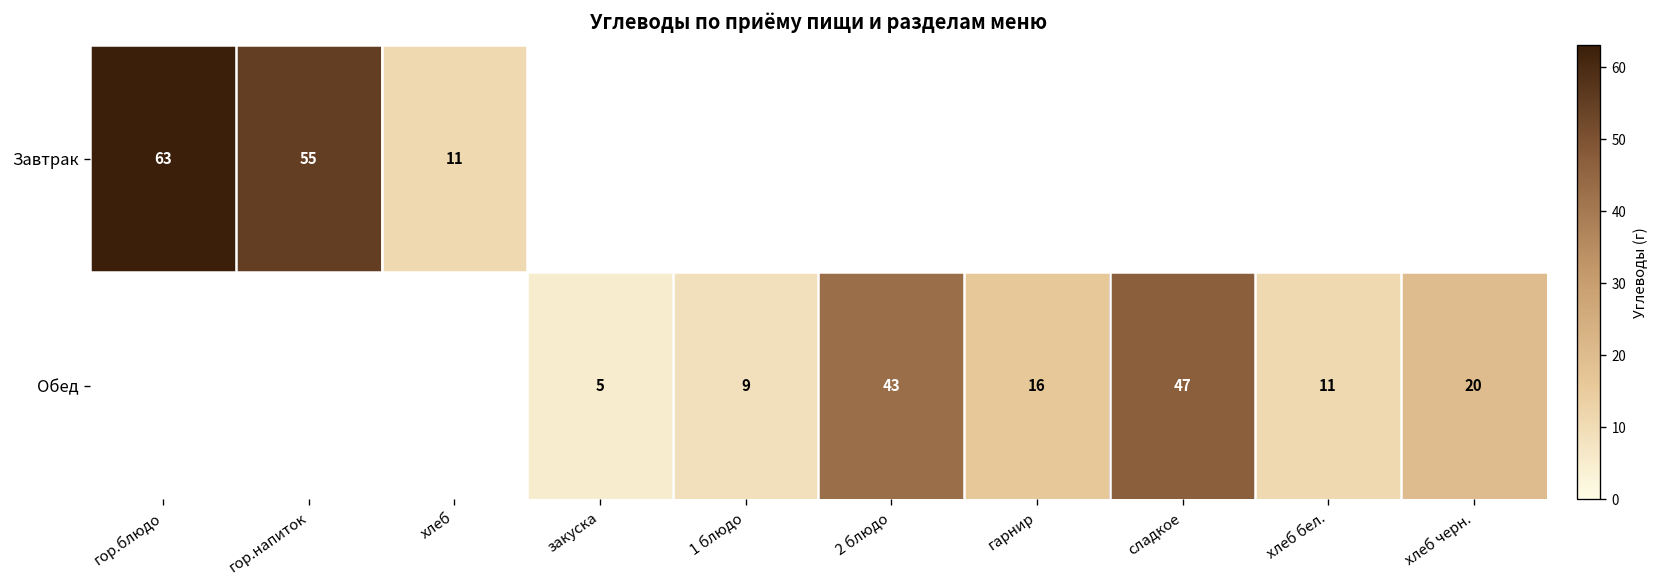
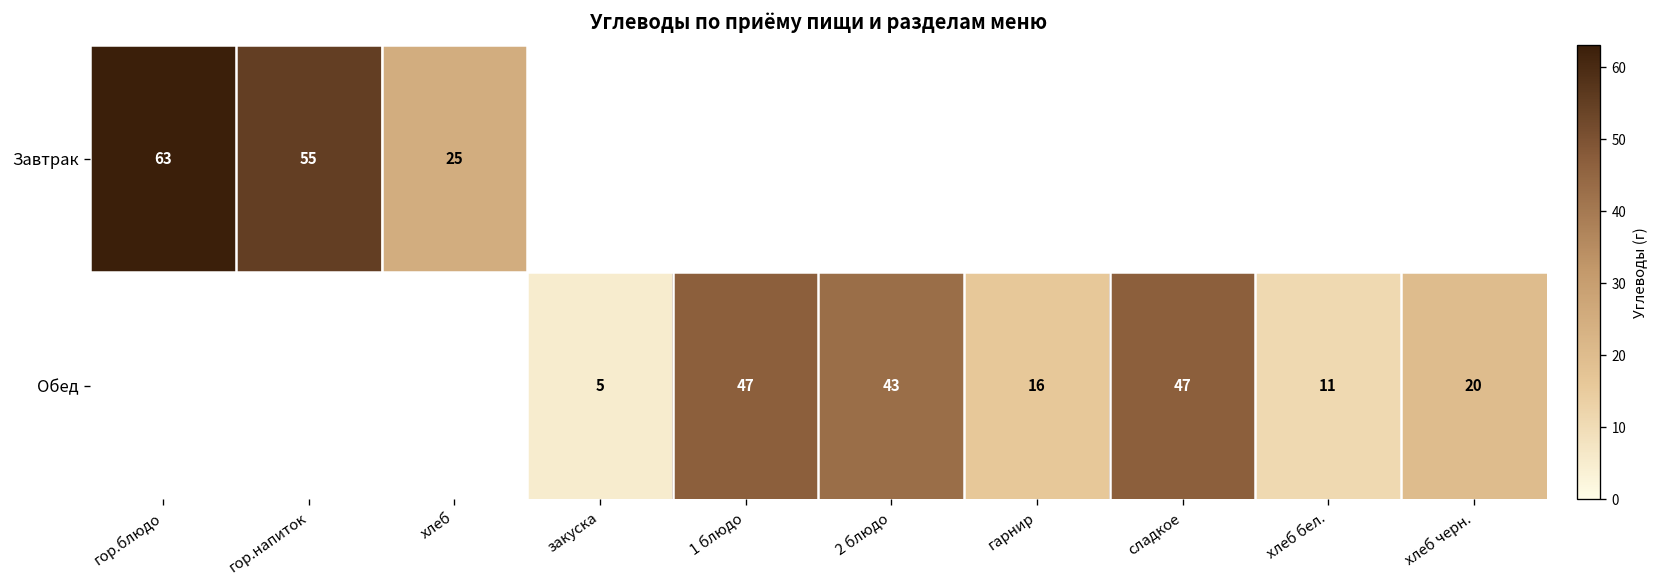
Завтрак, хлеб: 11 -> 25
Обед, 1 блюдо: 9 -> 47
